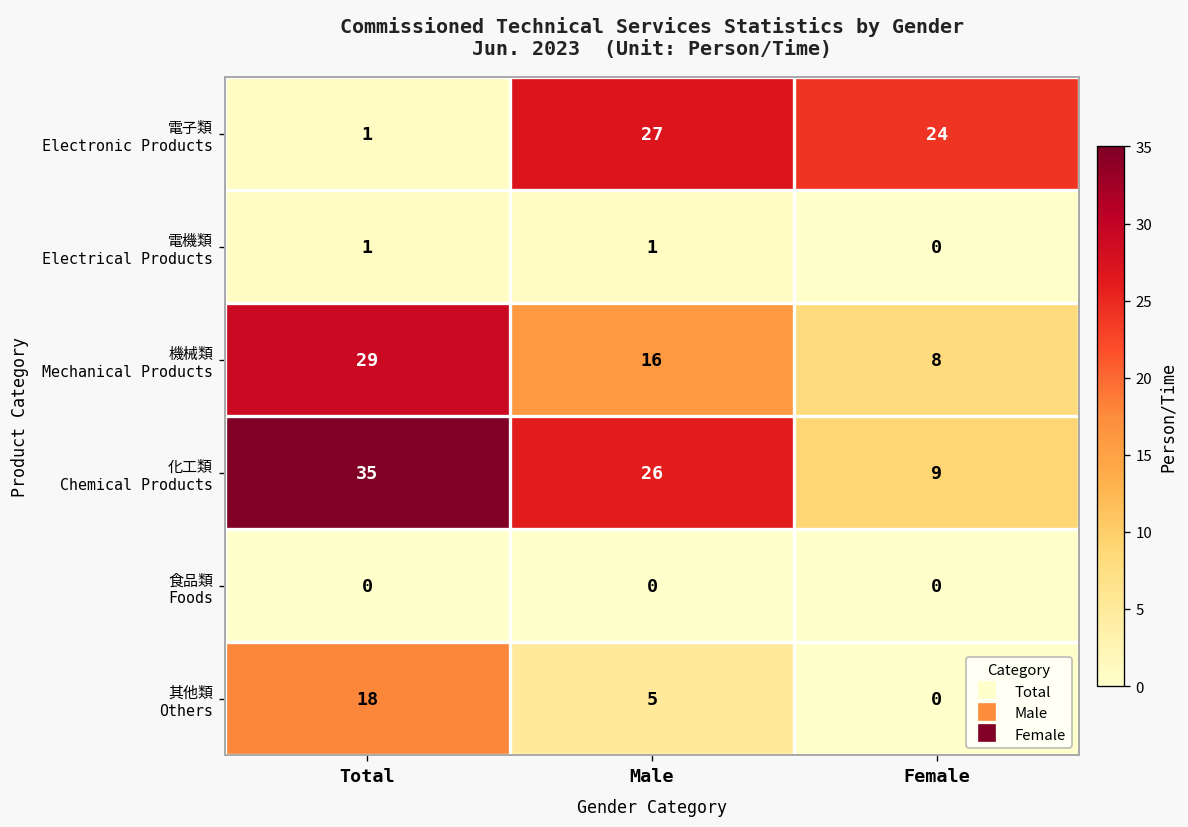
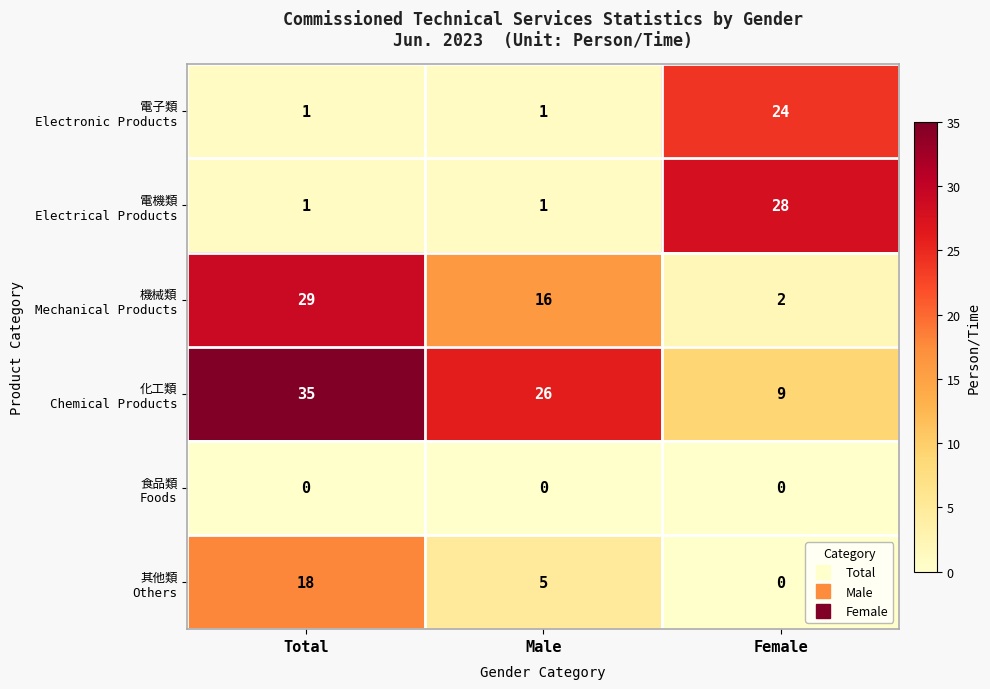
電子類 Electronic Products, Male: 27 -> 1
電機類 Electrical Products, Female: 0 -> 28
機械類 Mechanical Products, Female: 8 -> 2
